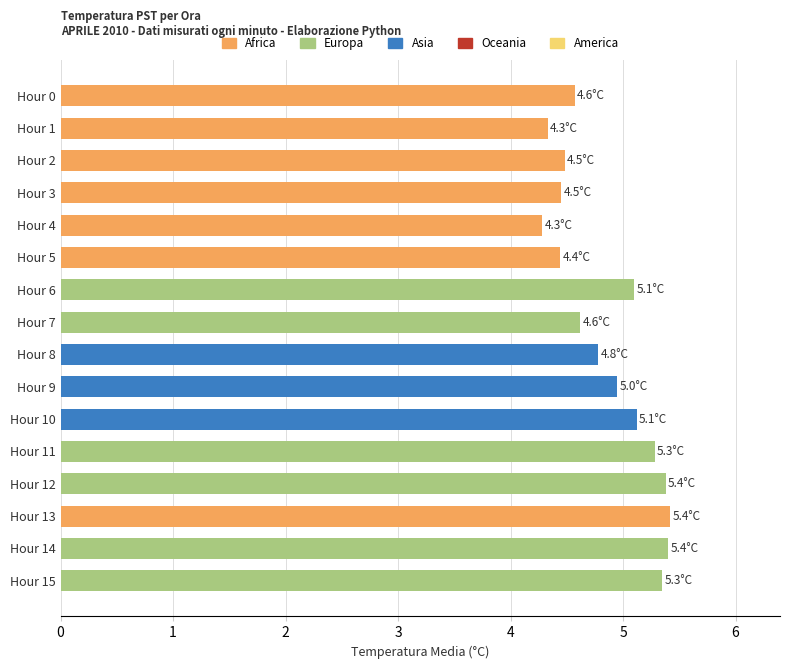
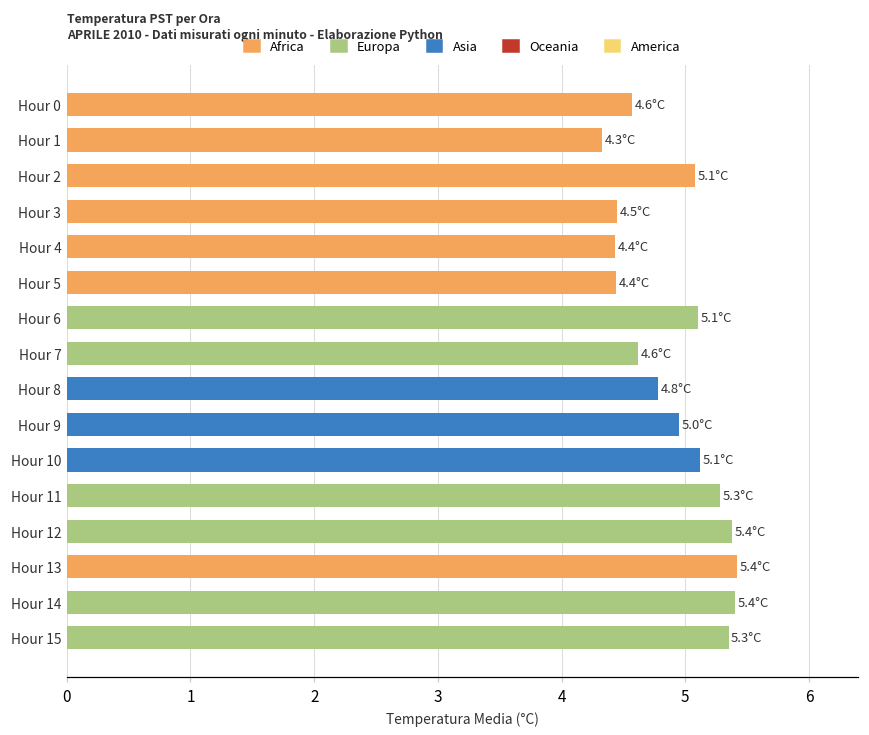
Hour 2: 4.5°C -> 5.1°C
Hour 4: 4.3°C -> 4.4°C
